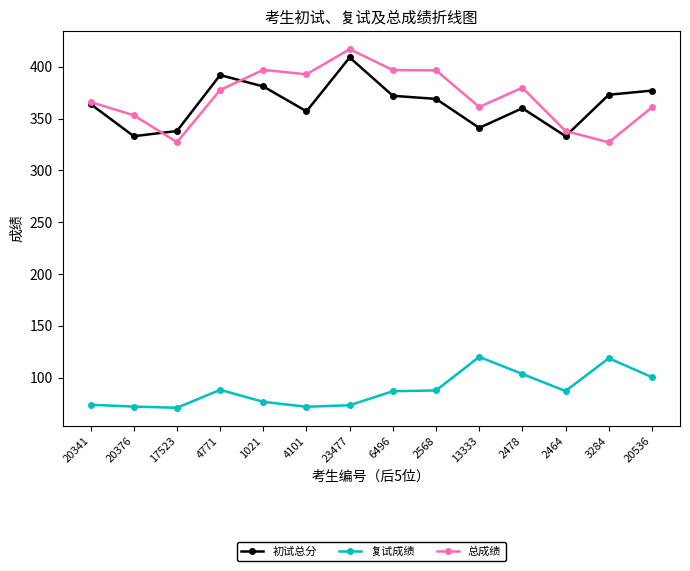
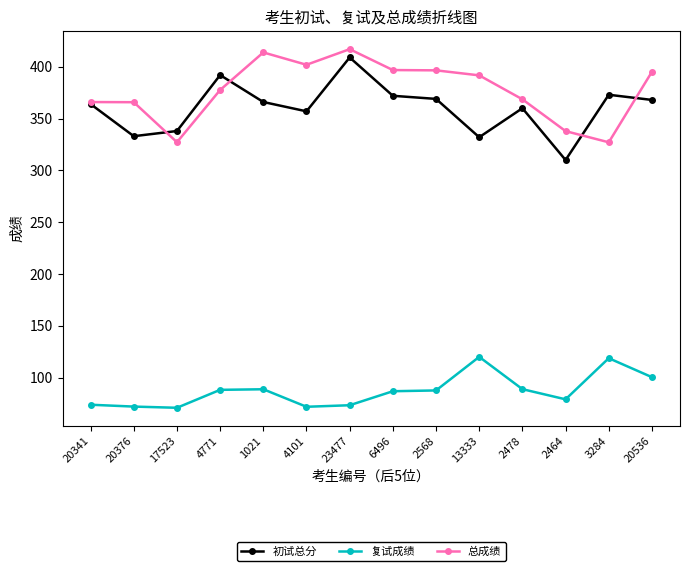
总成绩, 20376: 353 -> 366
初试总分, 1021: 381 -> 366
复试成绩, 1021: 77 -> 89
总成绩, 1021: 397 -> 414
总成绩, 4101: 393 -> 402
初试总分, 13333: 341 -> 332
总成绩, 13333: 361 -> 392
复试成绩, 2478: 103 -> 89
总成绩, 2478: 380 -> 369
初试总分, 2464: 333 -> 310
复试成绩, 2464: 87 -> 79
初试总分, 20536: 377 -> 368
总成绩, 20536: 361 -> 395
